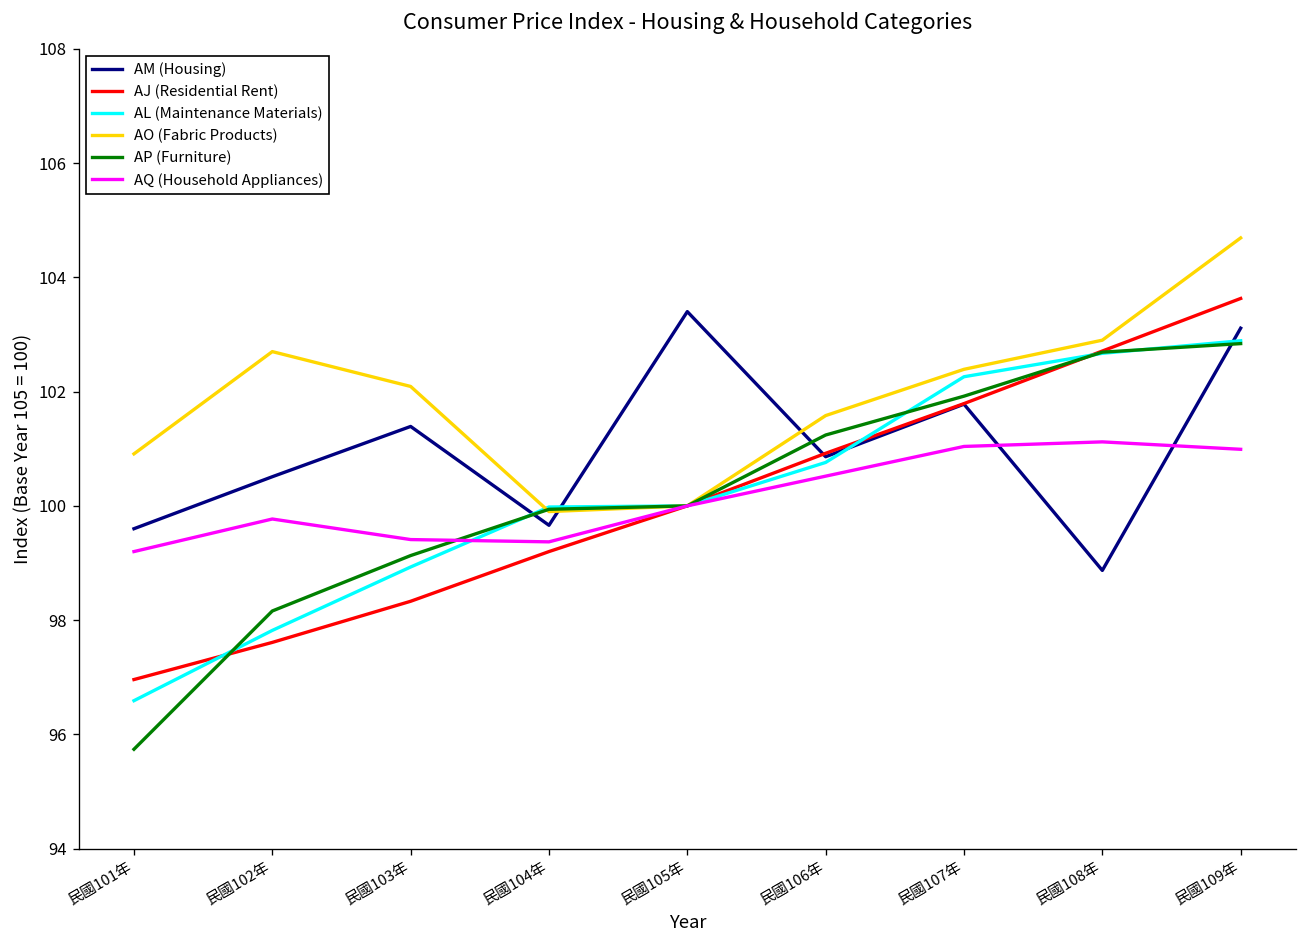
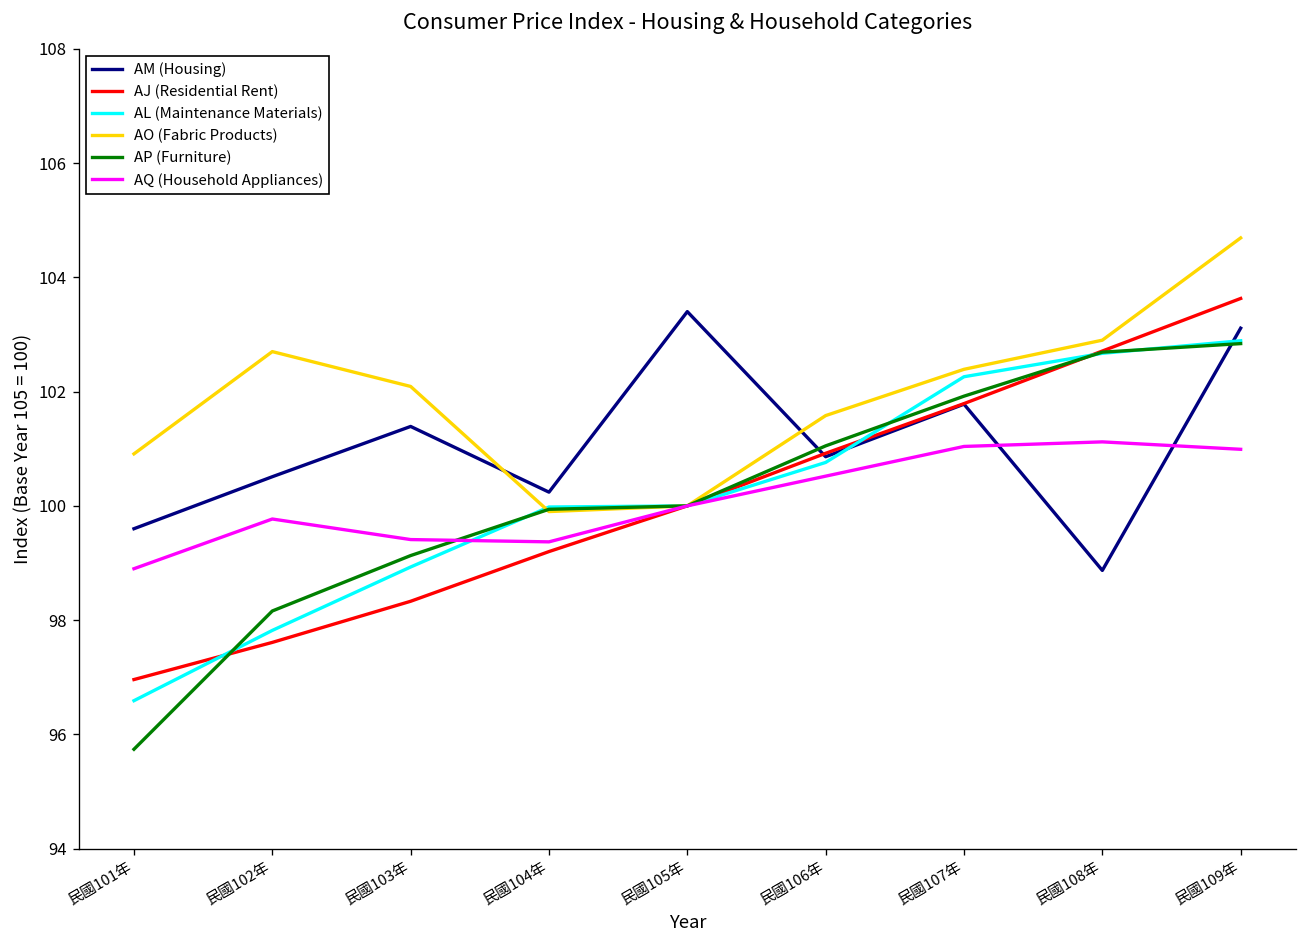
AQ (Household Appliances), 民國101年: 99.2 -> 98.9
AM (Housing), 民國104年: 99.7 -> 100.2
AP (Furniture), 民國106年: 101.2 -> 101.1
